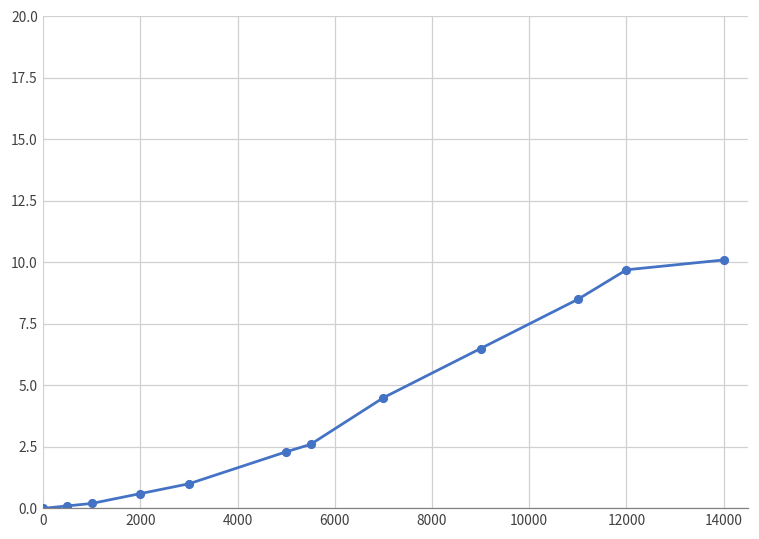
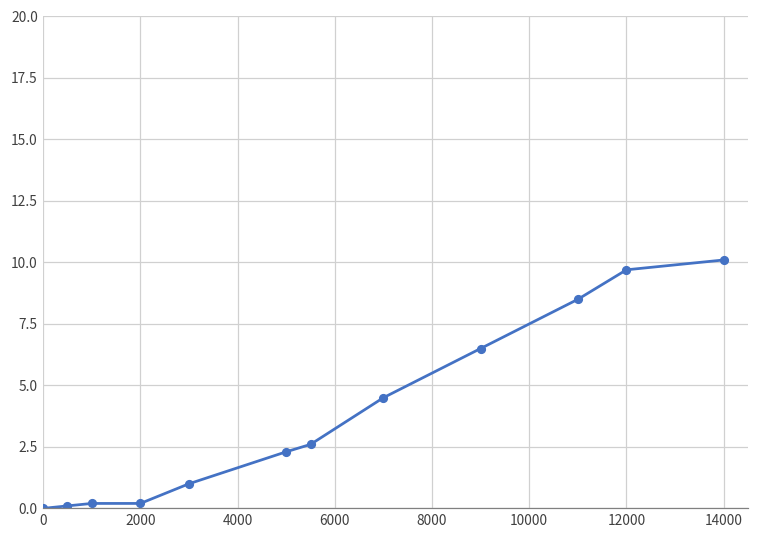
2000: 0.6 -> 0.2
